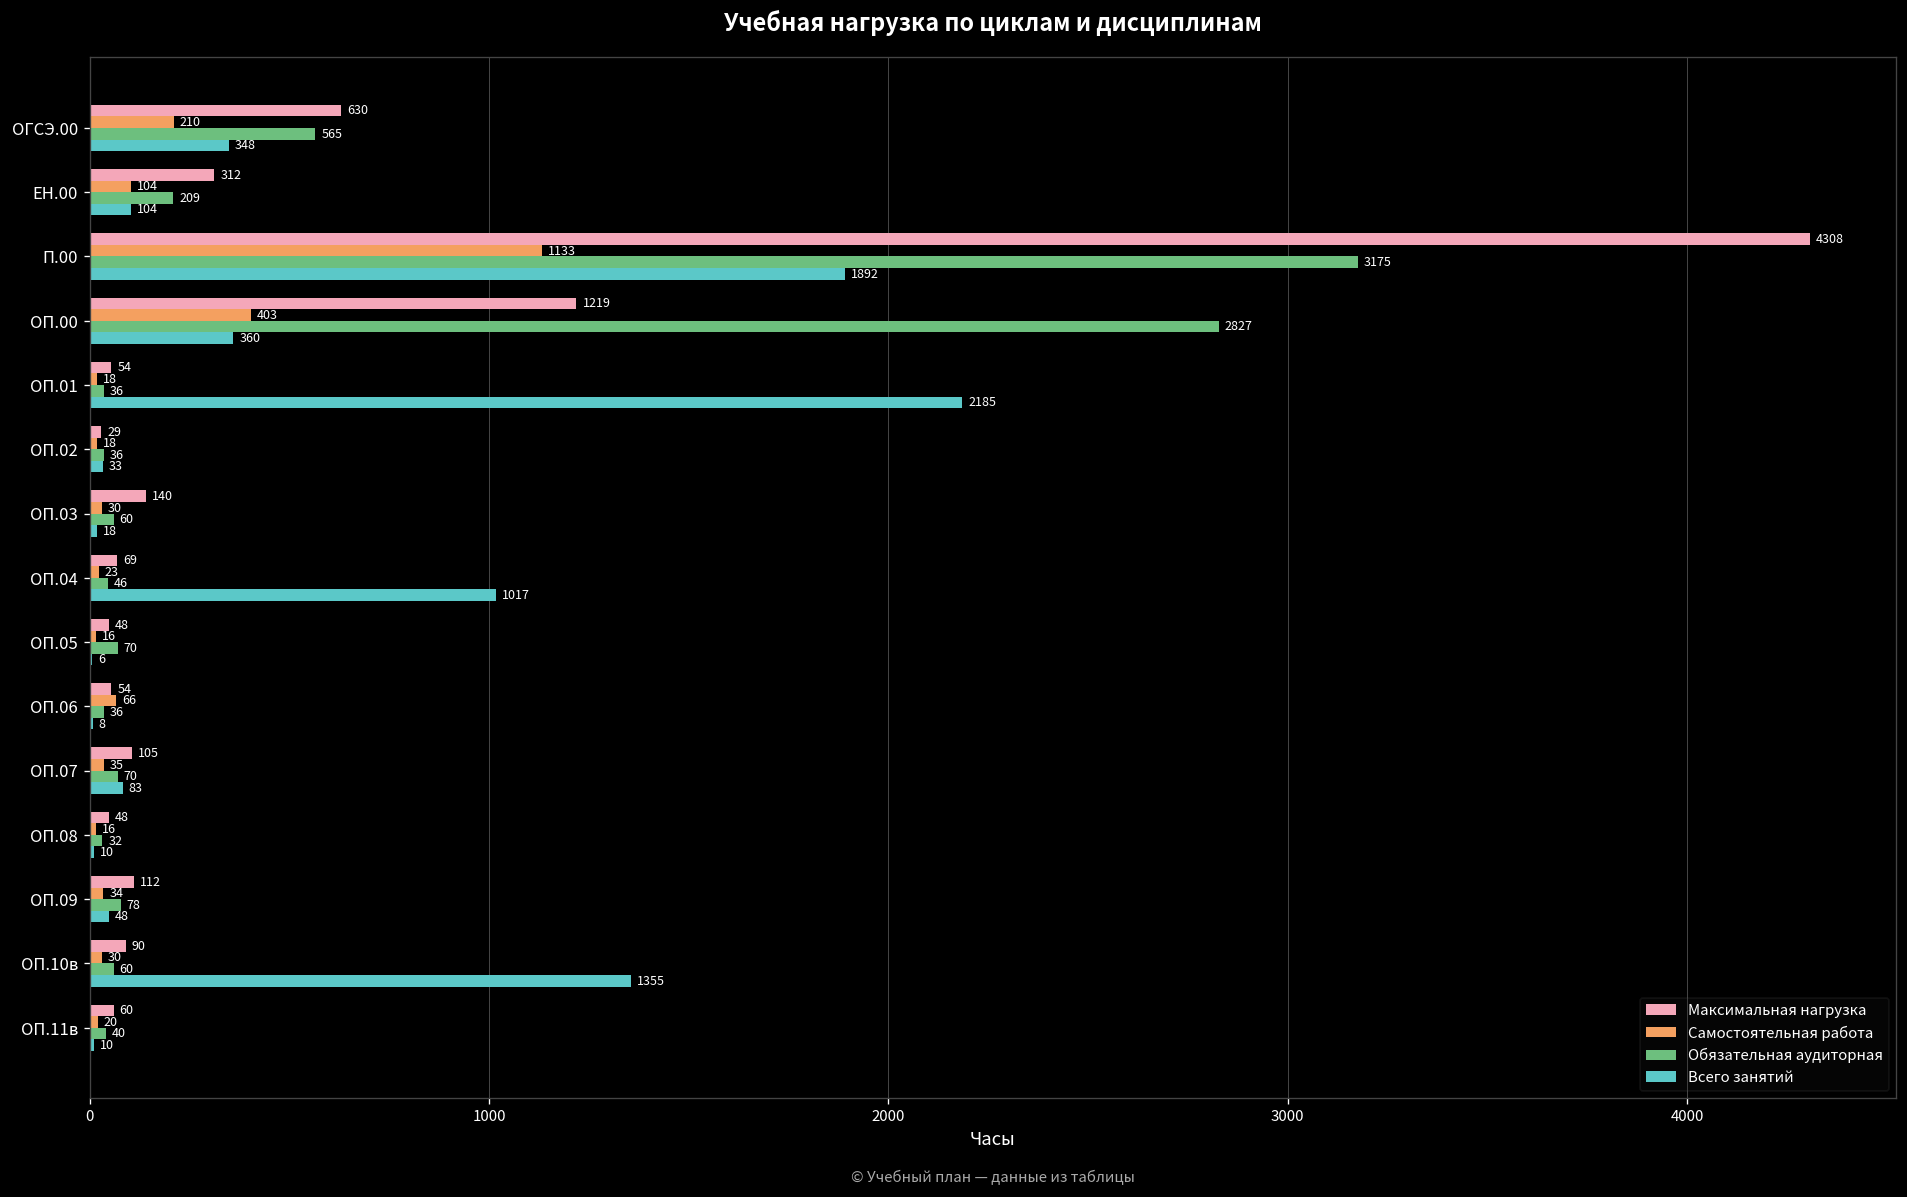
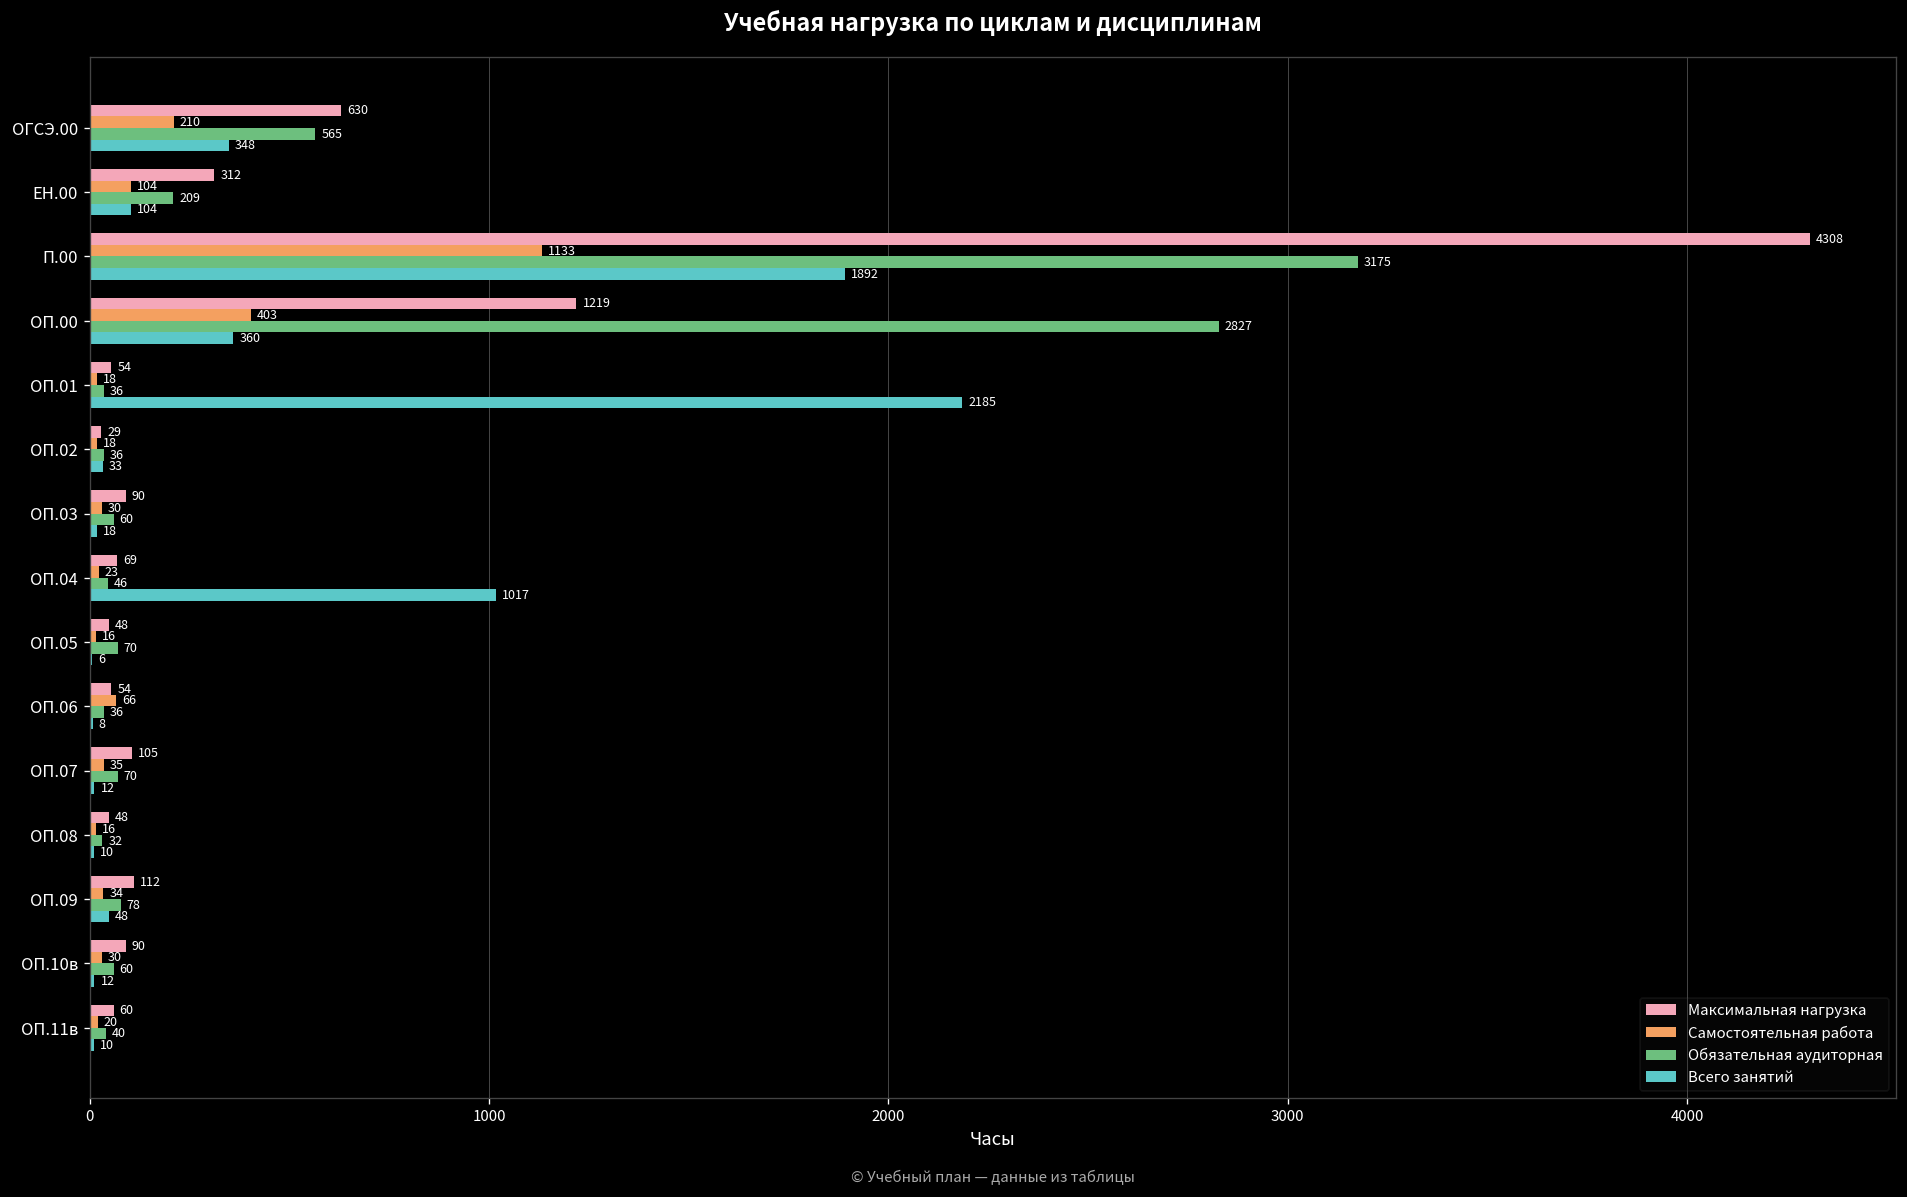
Максимальная нагрузка, ОП.03: 140 -> 90
Всего занятий, ОП.07: 83 -> 12
Всего занятий, ОП.10в: 1355 -> 12
